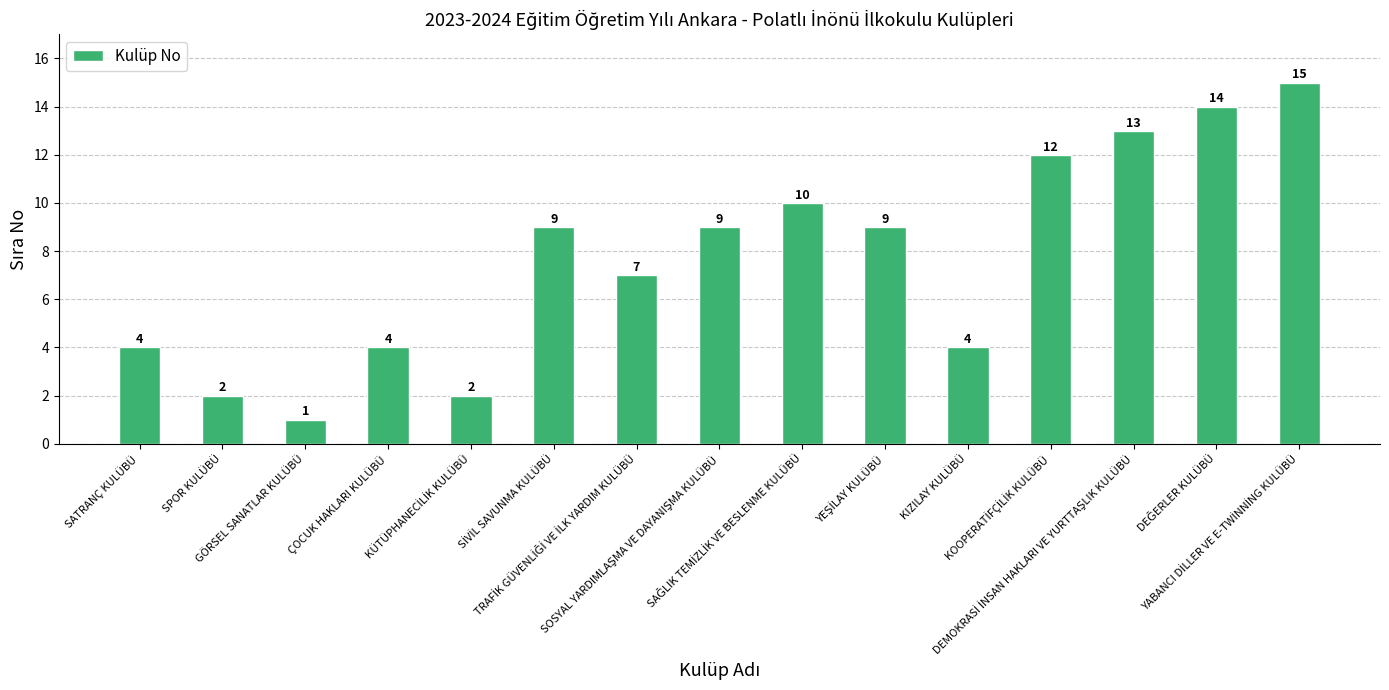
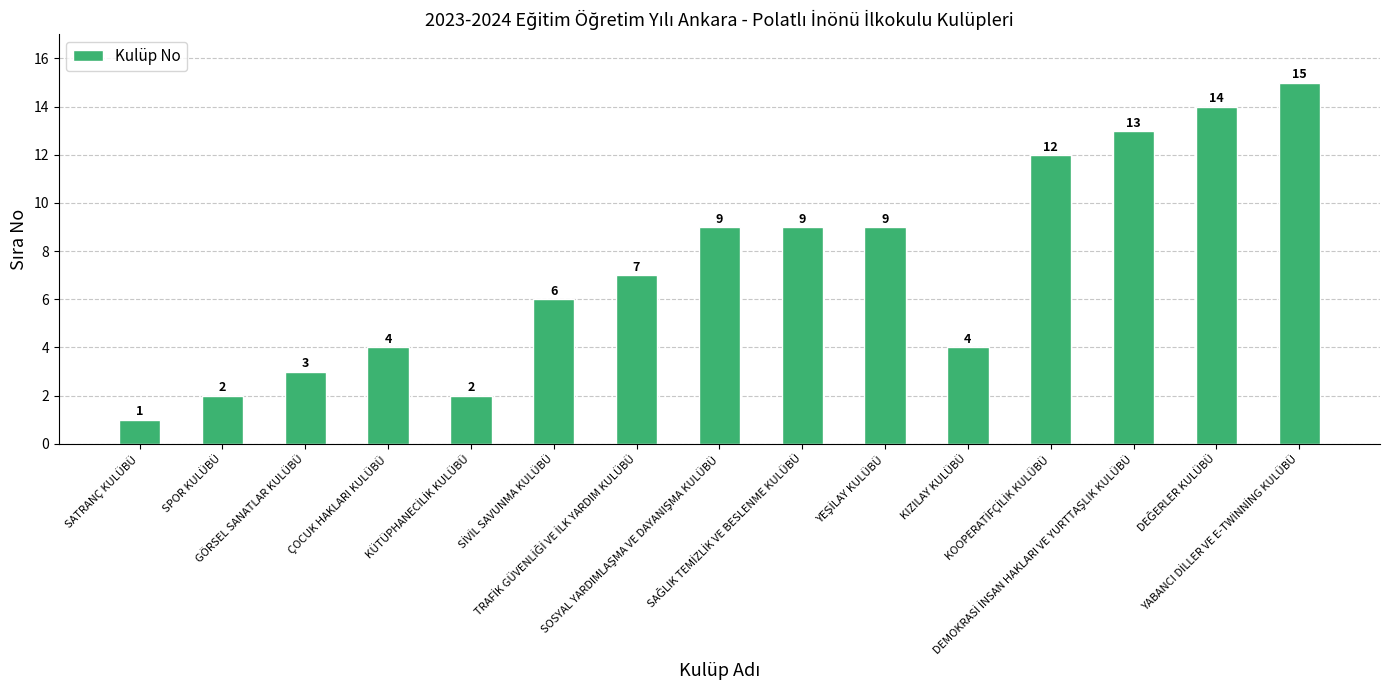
SATRANÇ KULÜBÜ: 4 -> 1
GÖRSEL SANATLAR KULÜBÜ: 1 -> 3
SİVİL SAVUNMA KULÜBÜ: 9 -> 6
SAĞLIK TEMİZLİK VE BESLENME KULÜBÜ: 10 -> 9
